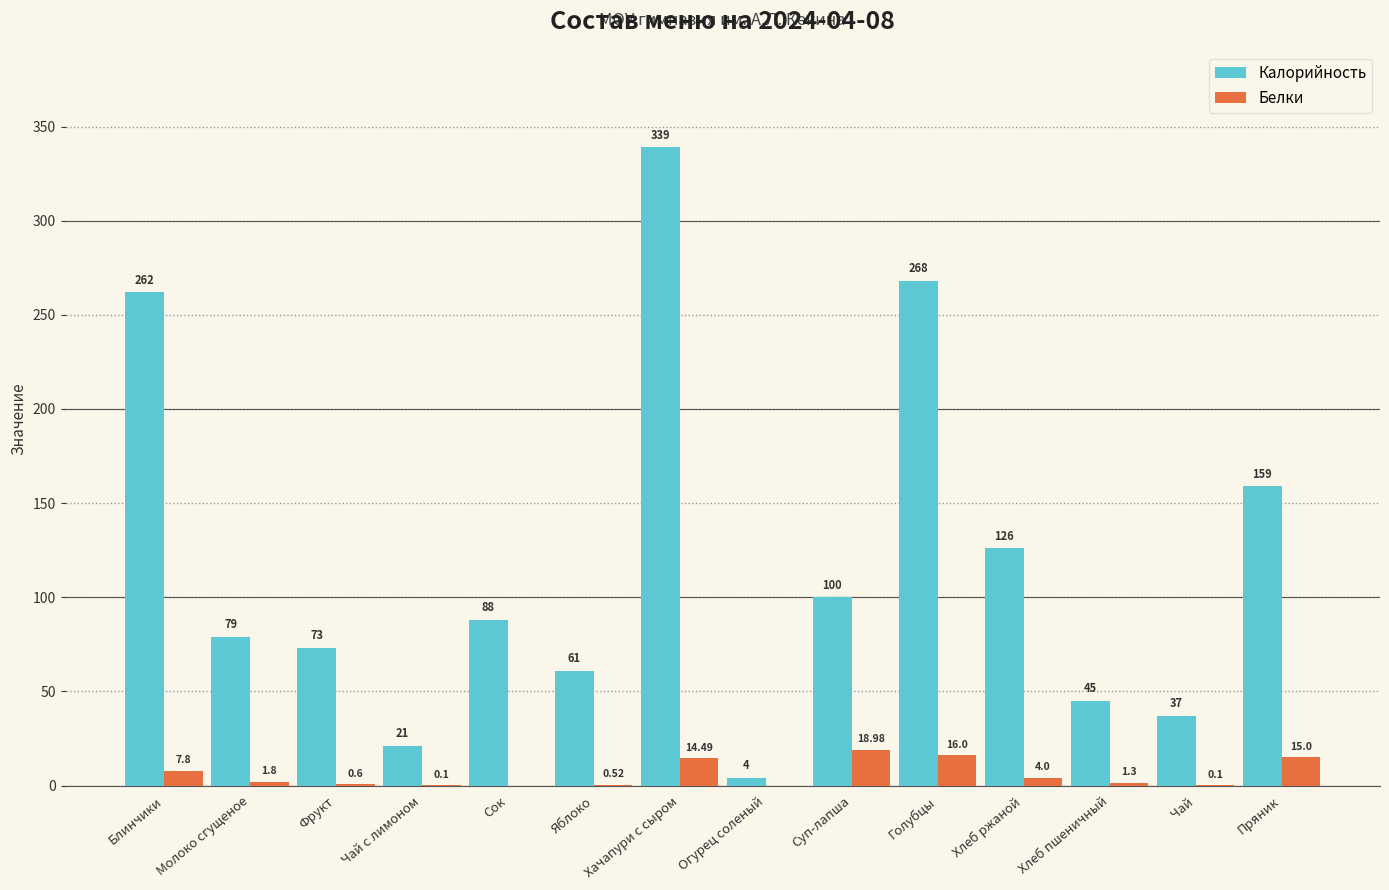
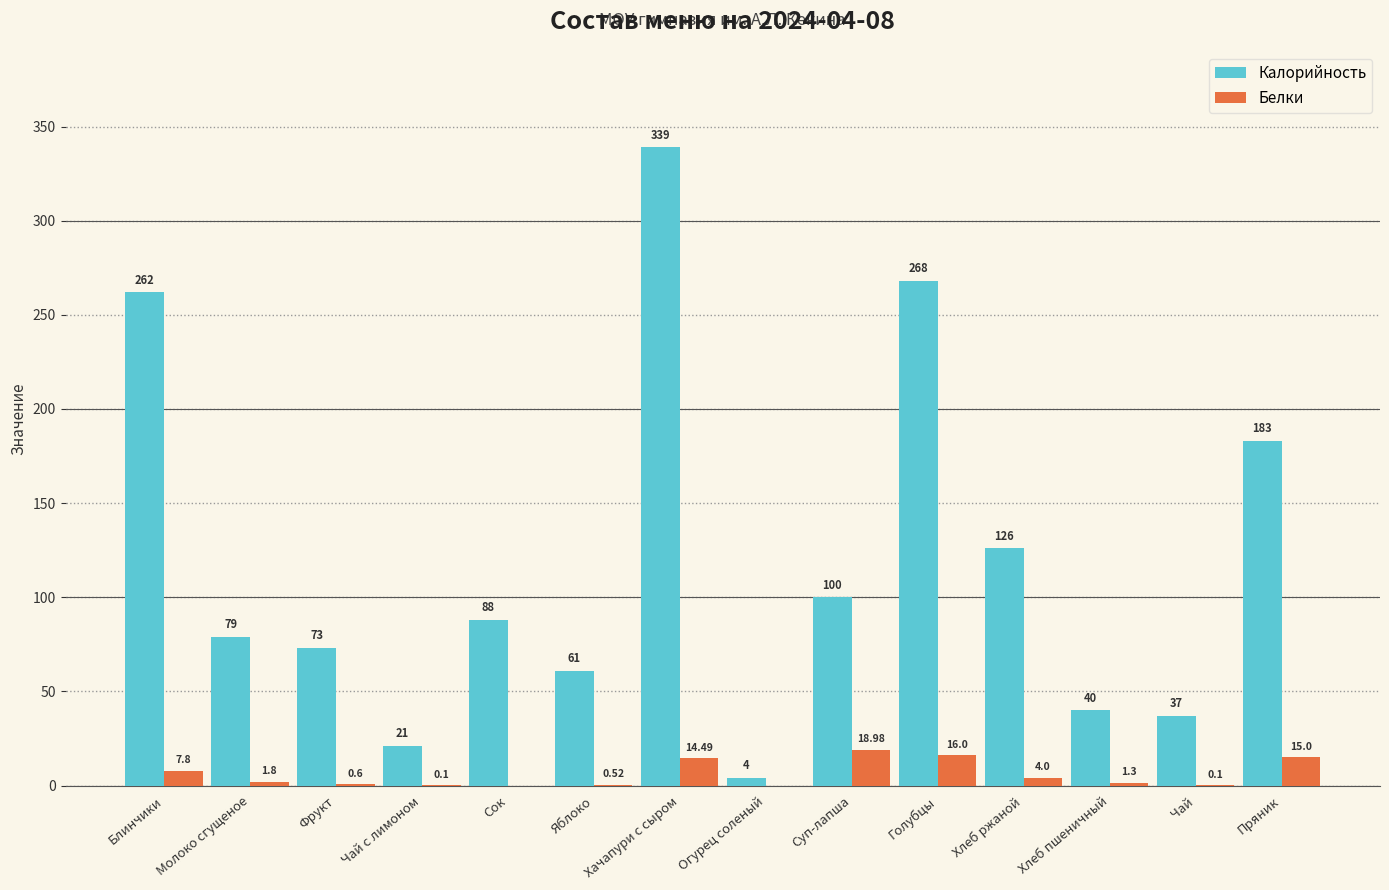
Калорийность, Хлеб пшеничный: 45 -> 40
Калорийность, Пряник: 159 -> 183
